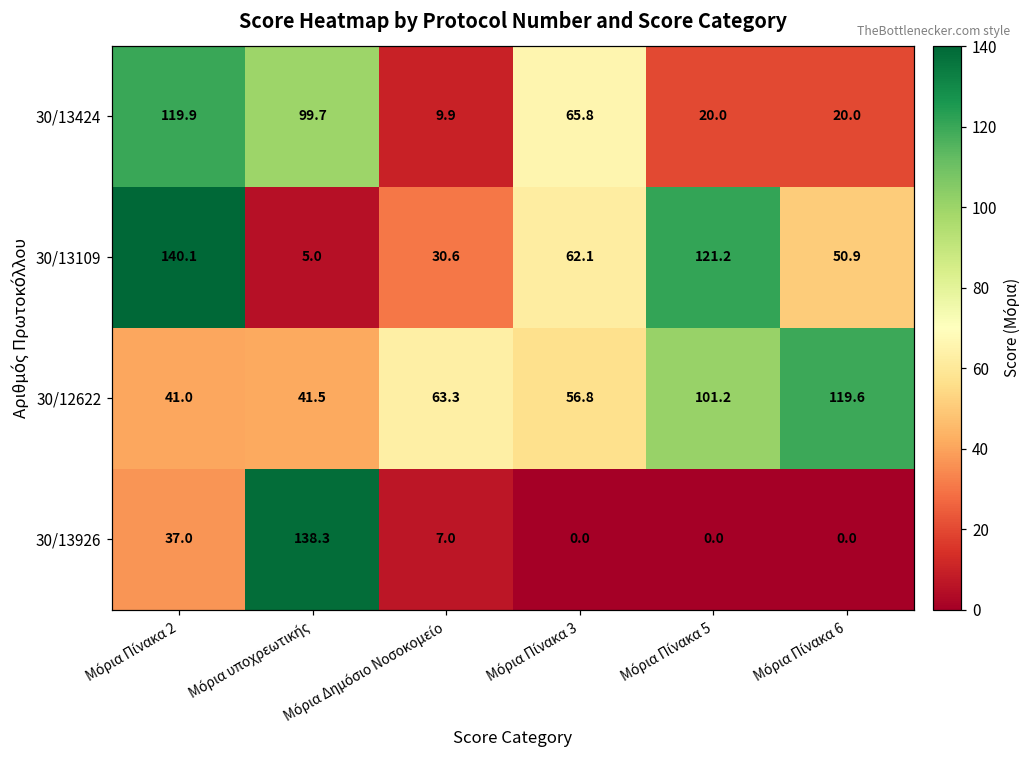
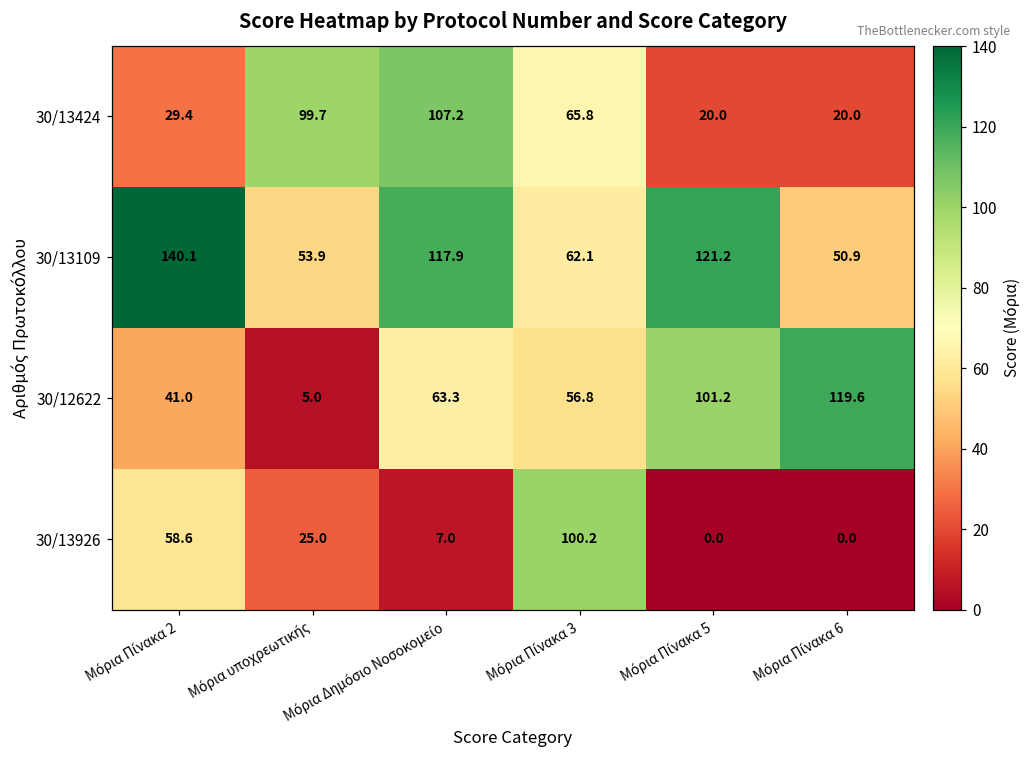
30/13424, Μόρια Πίνακα 2: 119.9 -> 29.4
30/13424, Μόρια Δημόσιο Νοσοκομείο: 9.9 -> 107.2
30/13109, Μόρια υποχρεωτικής: 5.0 -> 53.9
30/13109, Μόρια Δημόσιο Νοσοκομείο: 30.6 -> 117.9
30/12622, Μόρια υποχρεωτικής: 41.5 -> 5.0
30/13926, Μόρια Πίνακα 2: 37.0 -> 58.6
30/13926, Μόρια υποχρεωτικής: 138.3 -> 25.0
30/13926, Μόρια Πίνακα 3: 0.0 -> 100.2
